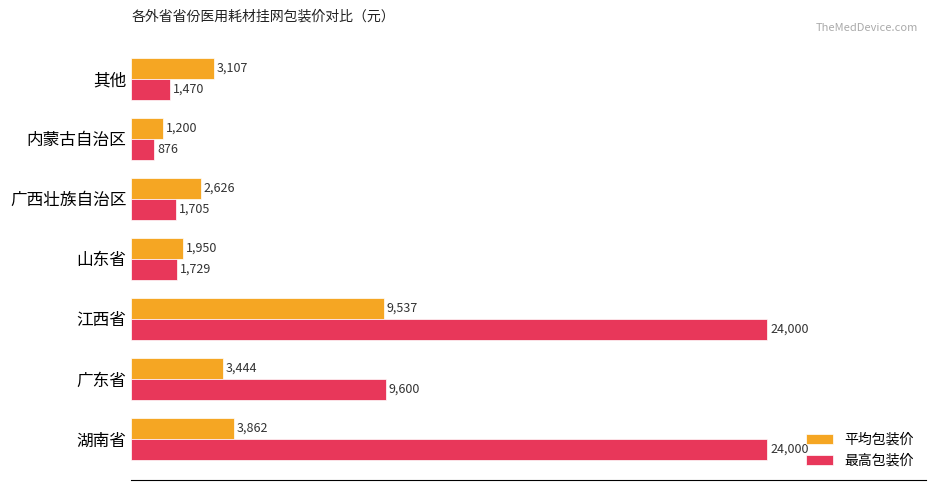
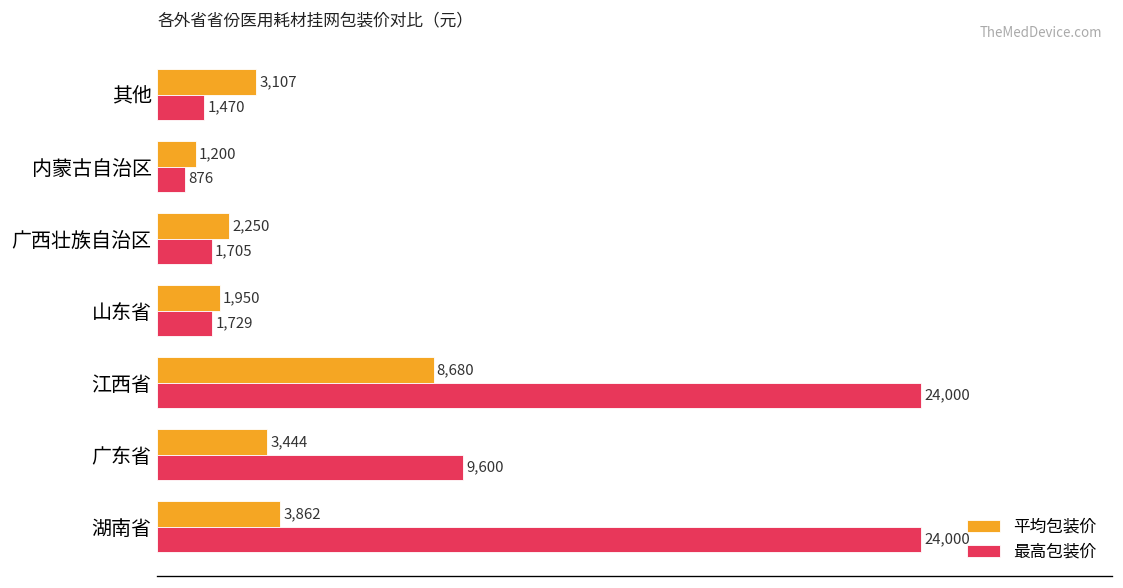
平均包装价, 广西壮族自治区: 2,626 -> 2,250
平均包装价, 江西省: 9,537 -> 8,680
